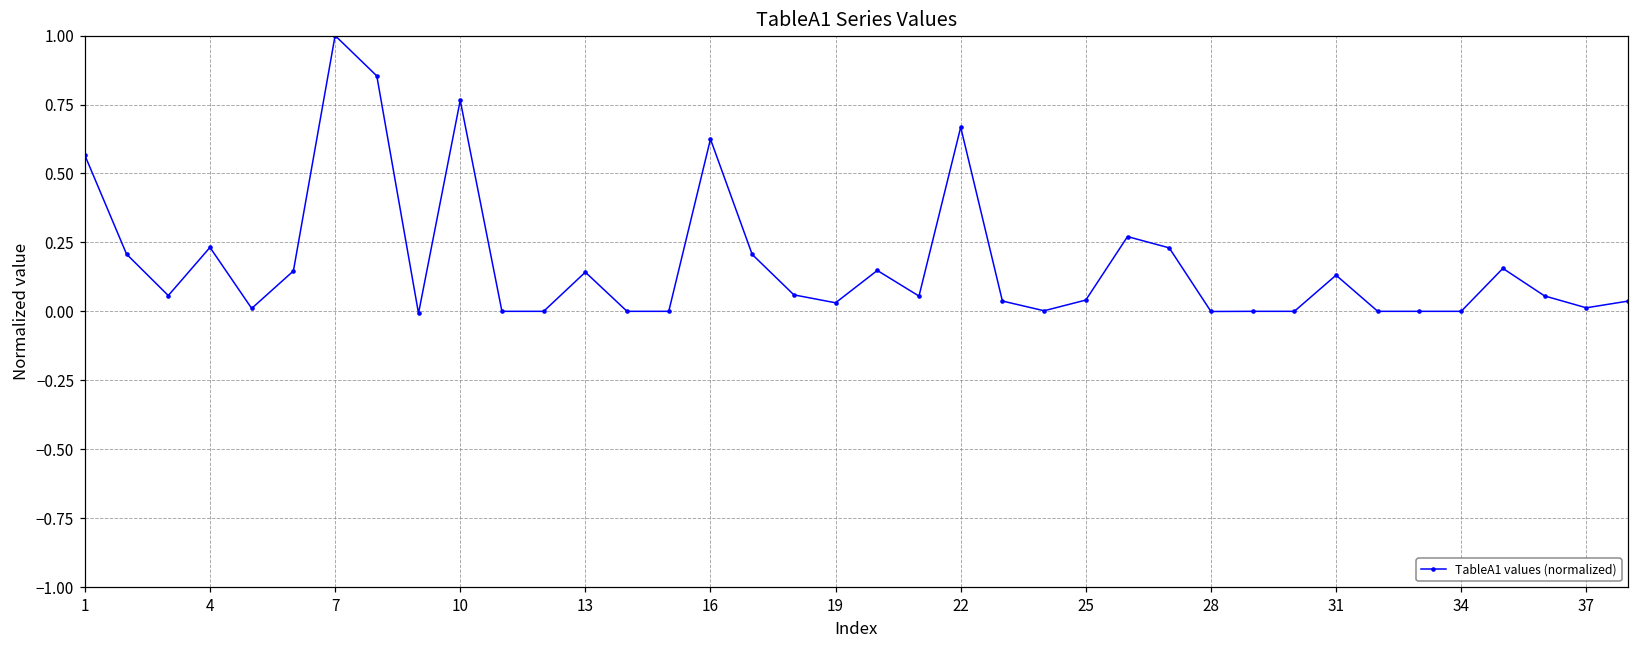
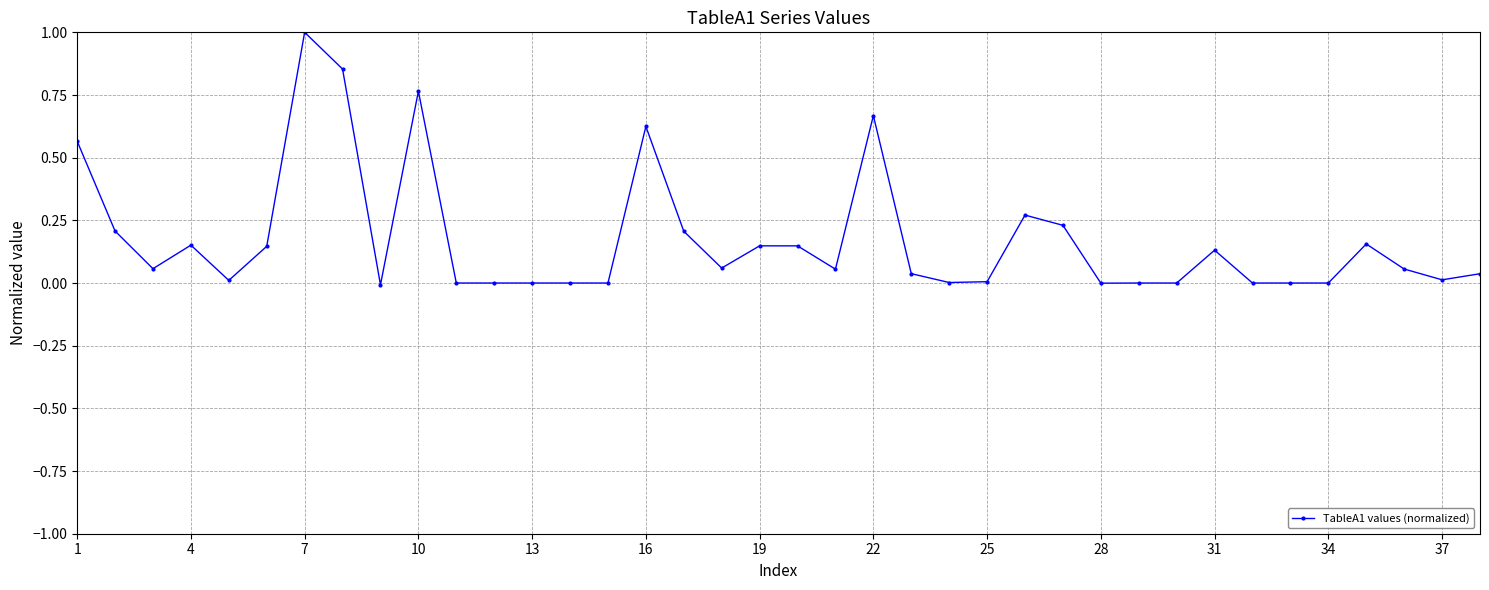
4: 0.23 -> 0.15
13: 0.14 -> 0.00
19: 0.03 -> 0.15
25: 0.04 -> 0.01
